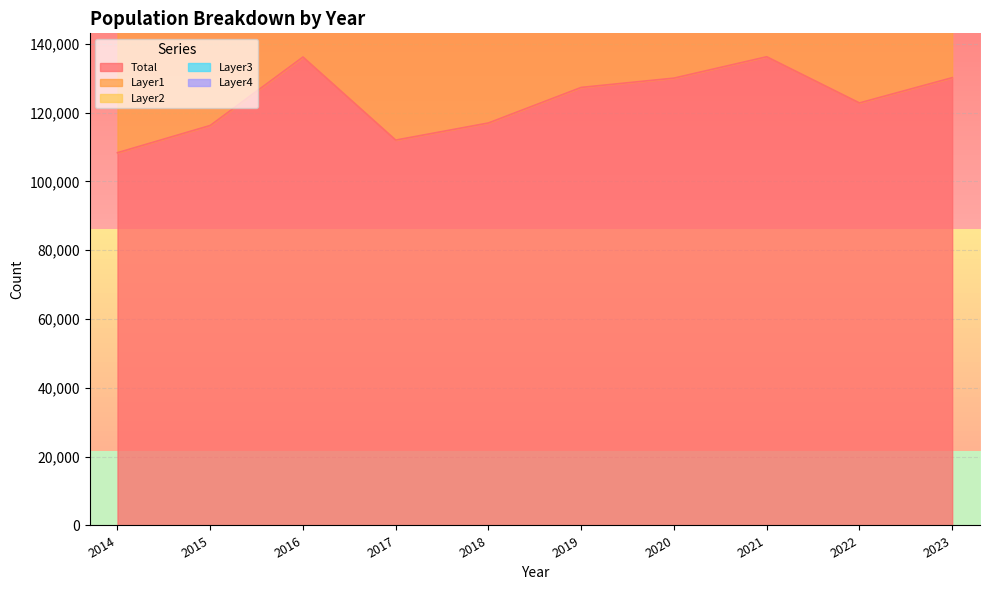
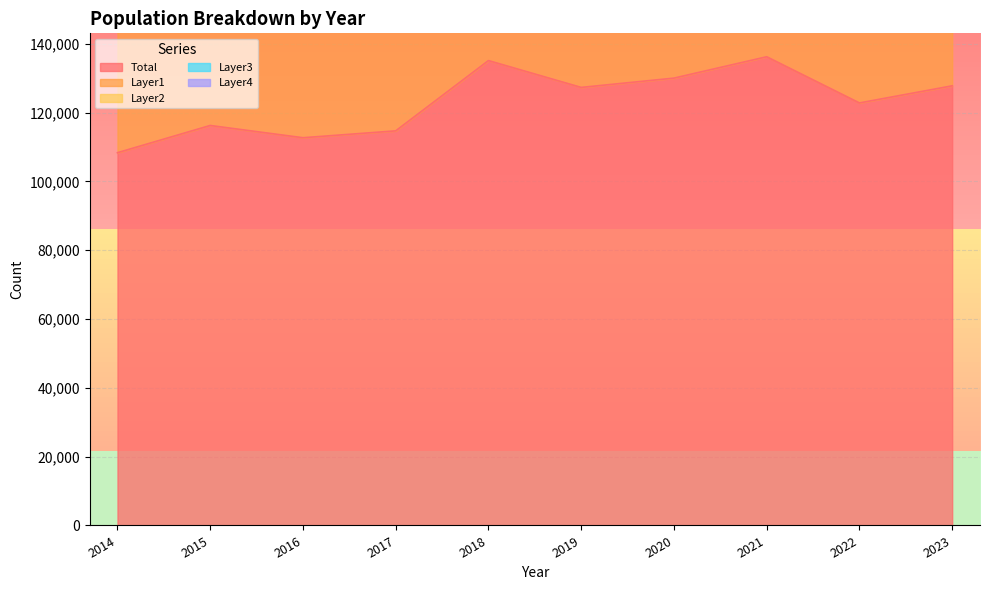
Total, 2016: 136,000 -> 113,000
Total, 2017: 112,000 -> 115,000
Total, 2018: 117,000 -> 135,000
Total, 2023: 130,000 -> 128,000
